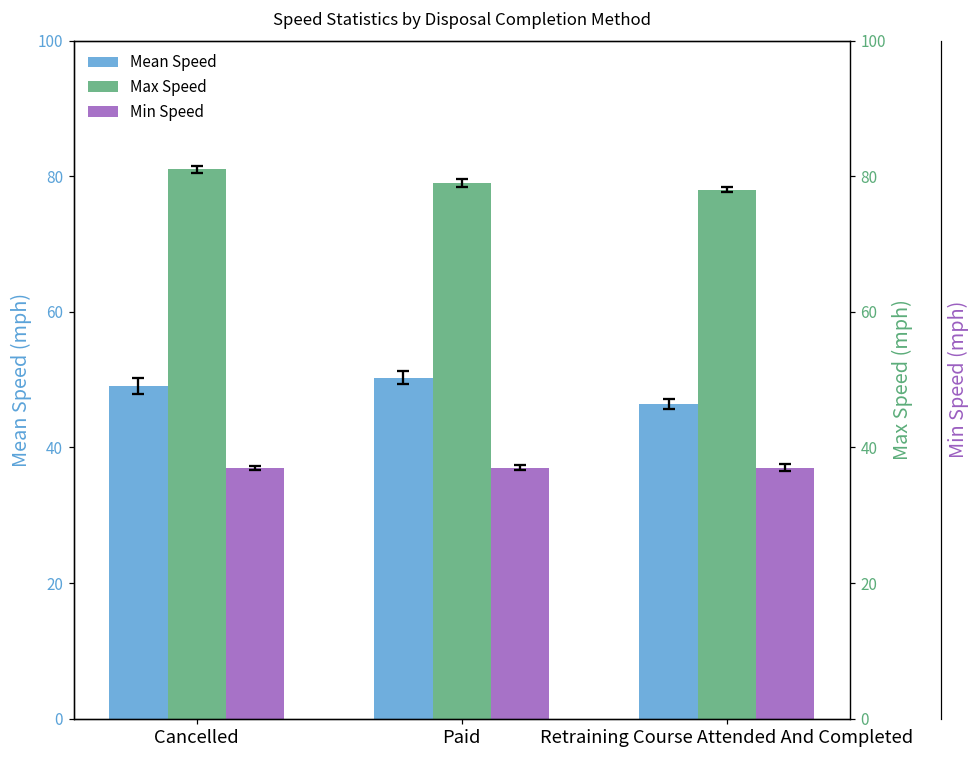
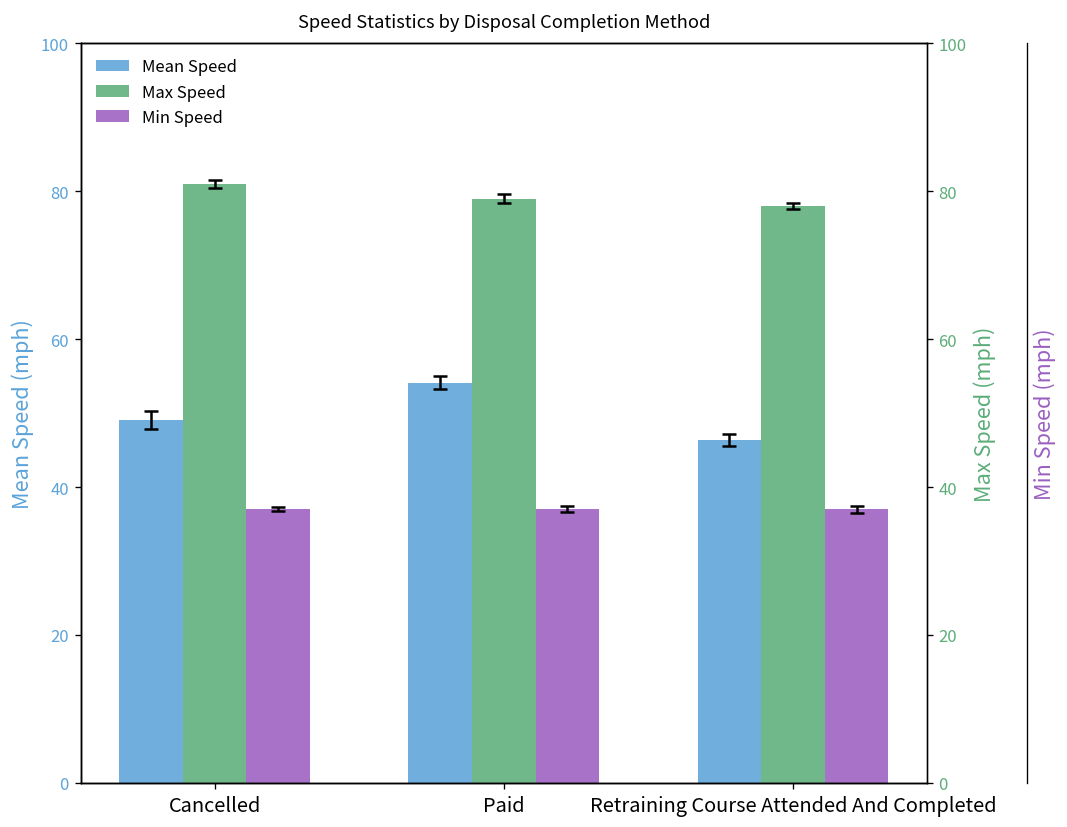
Mean Speed, Paid: 50 -> 54
